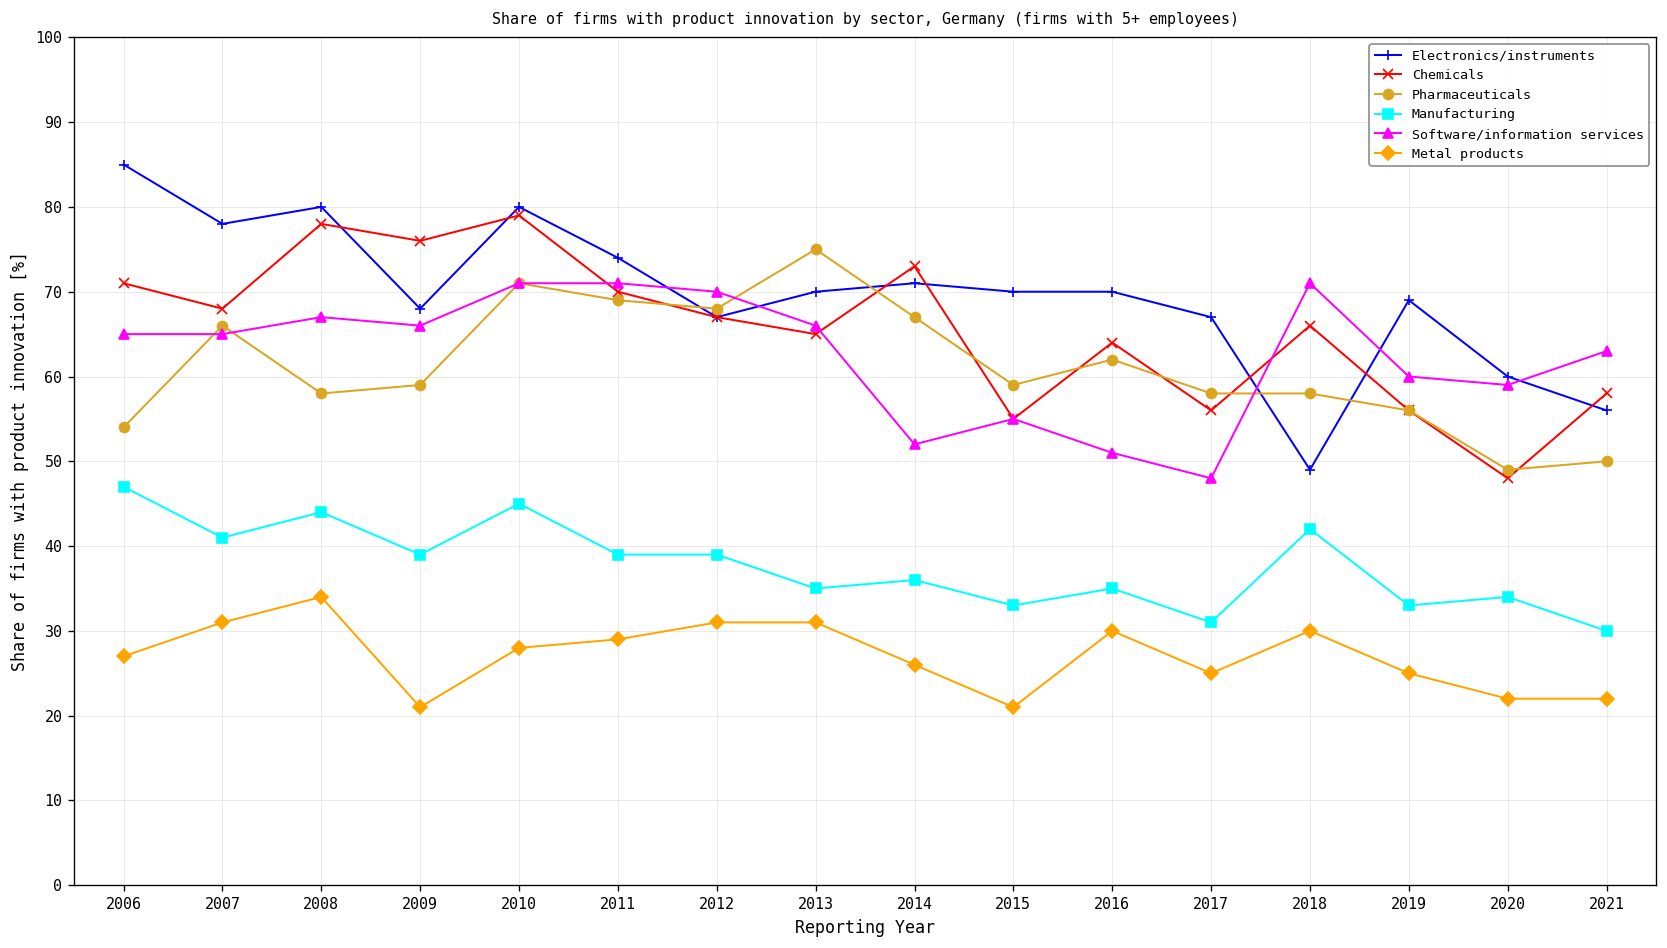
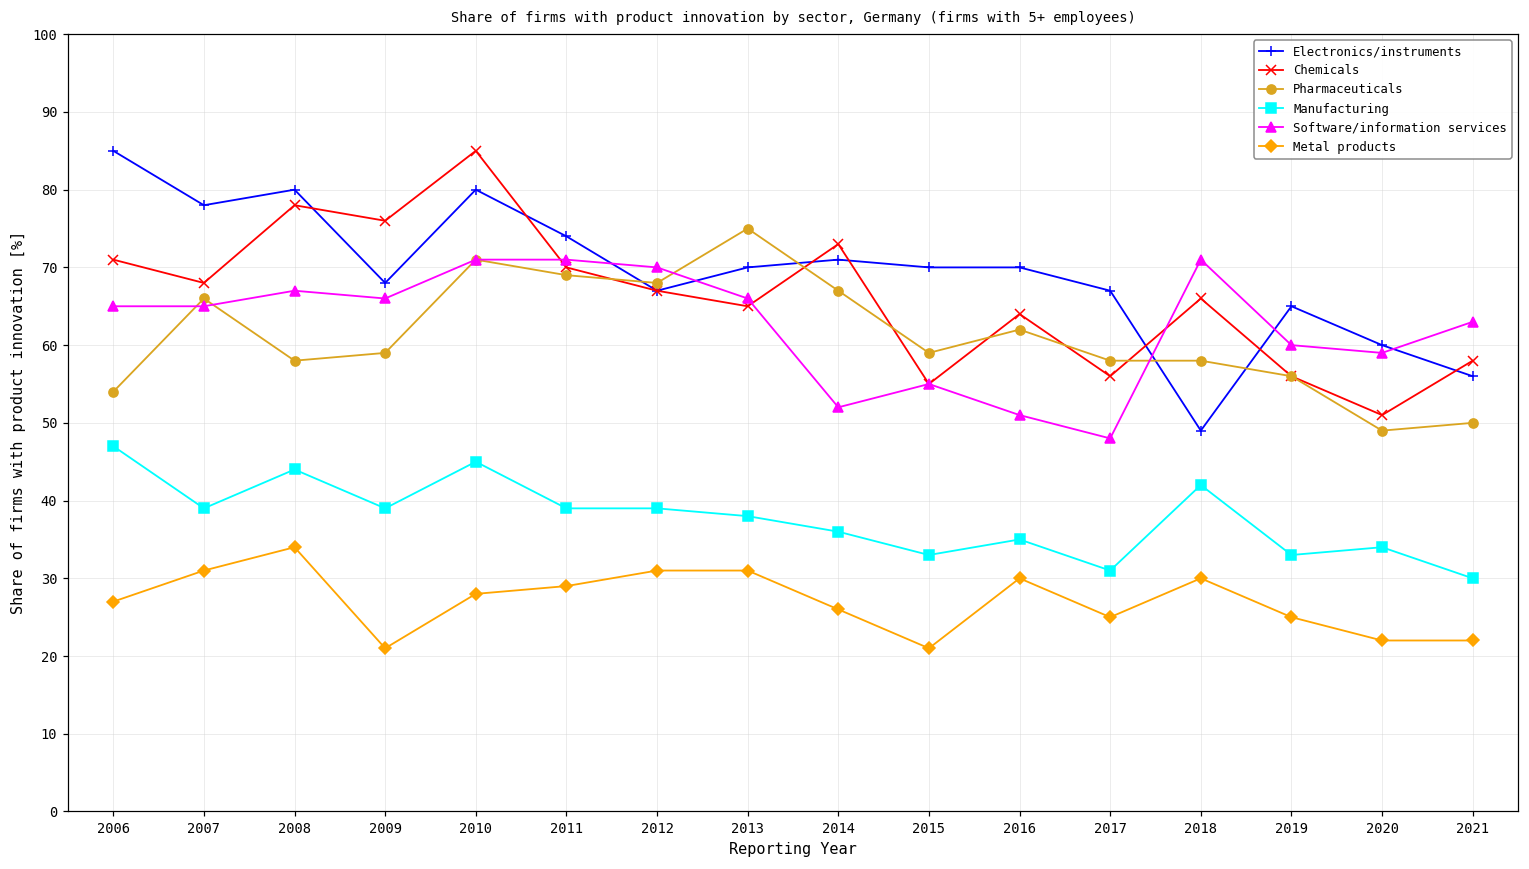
Manufacturing, 2007: 41 -> 39
Chemicals, 2010: 79 -> 85
Manufacturing, 2013: 35 -> 38
Electronics/instruments, 2019: 69 -> 65
Chemicals, 2020: 48 -> 51
